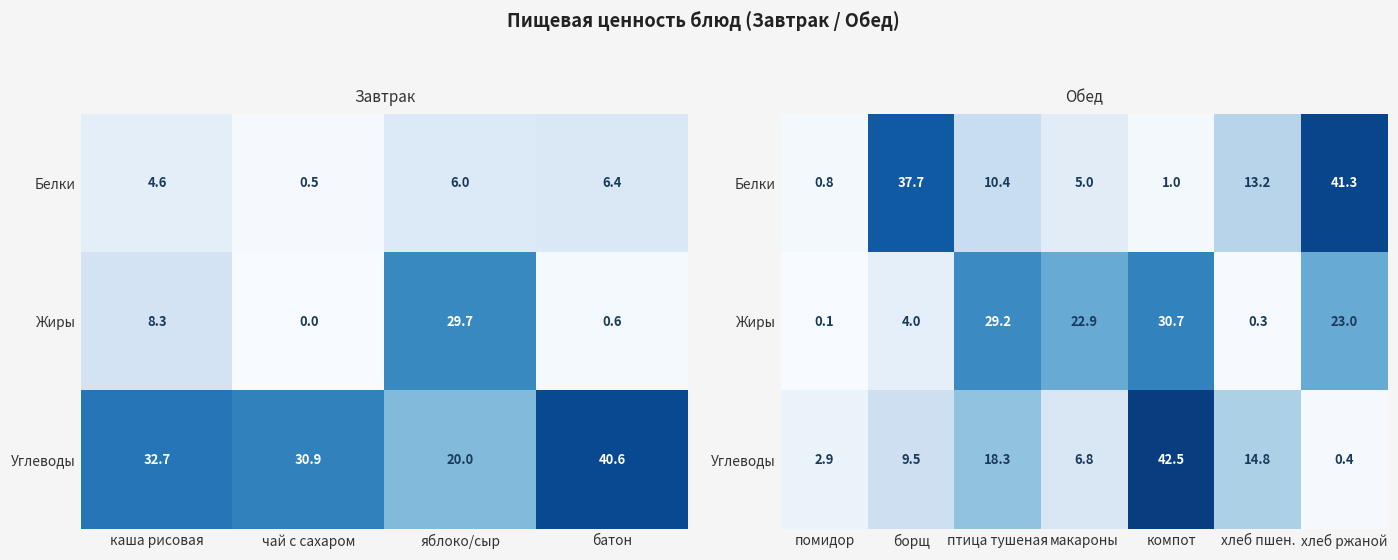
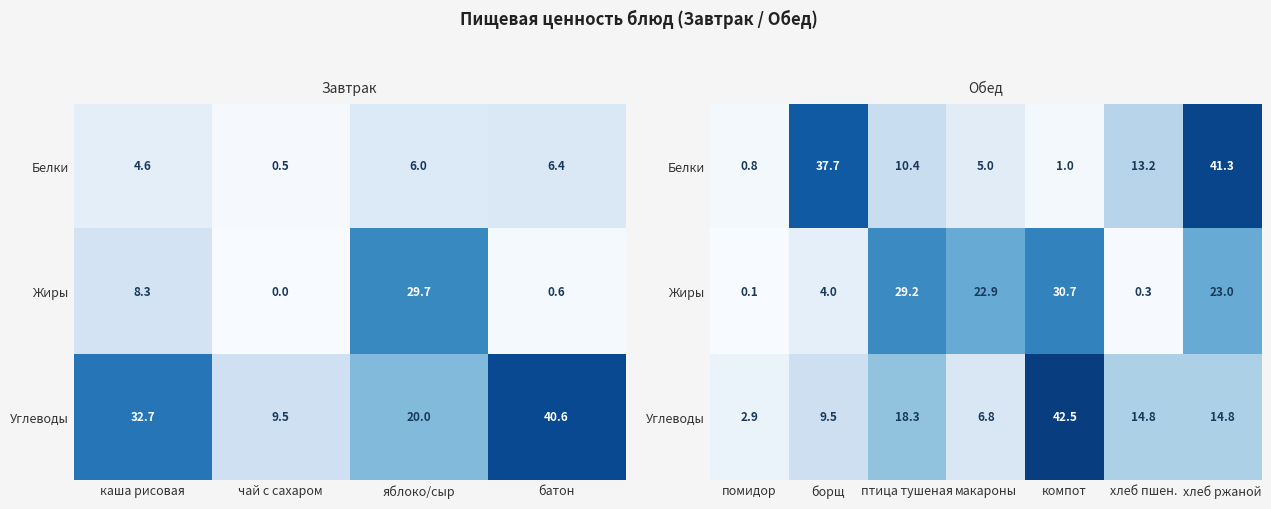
Завтрак, Углеводы, чай с сахаром: 30.9 -> 9.5
Обед, Углеводы, хлеб ржаной: 0.4 -> 14.8
